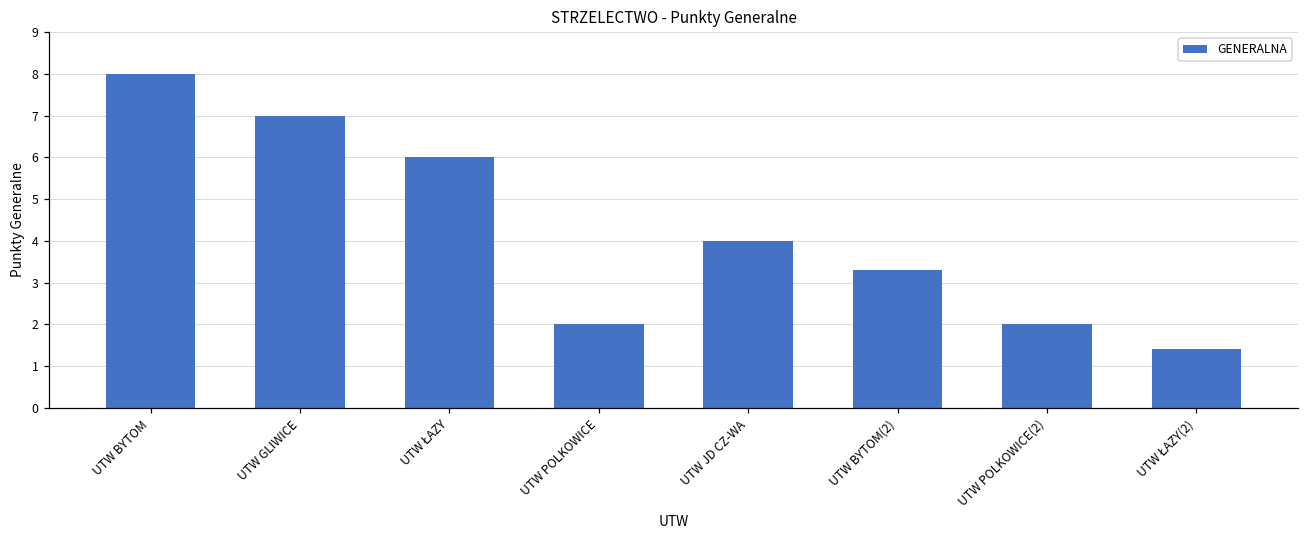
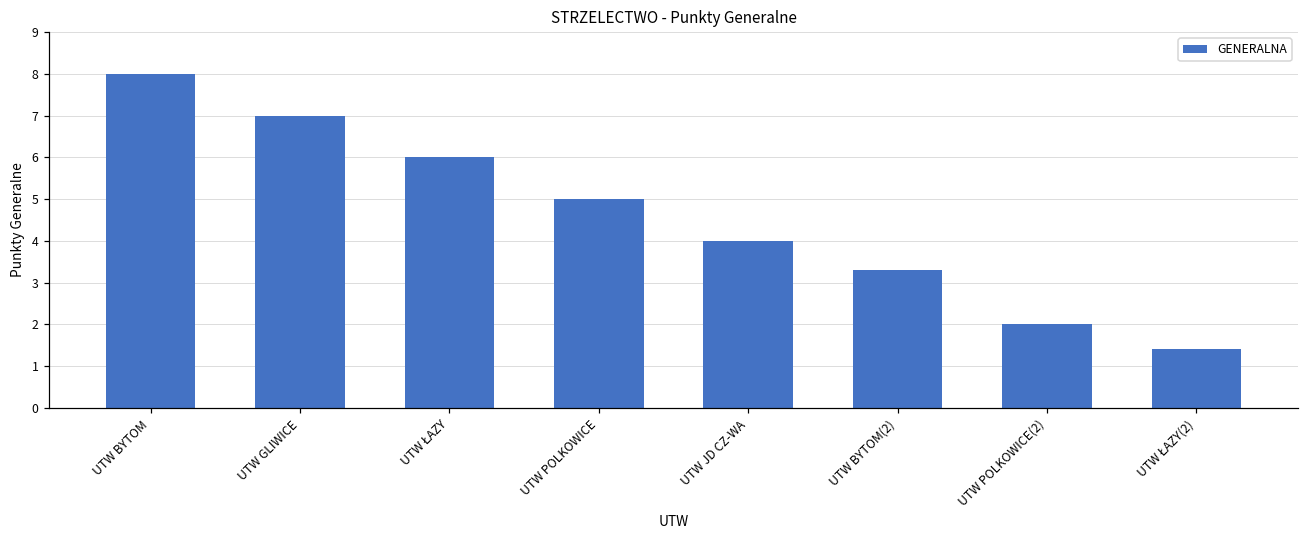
UTW POLKOWICE: 2 -> 5
